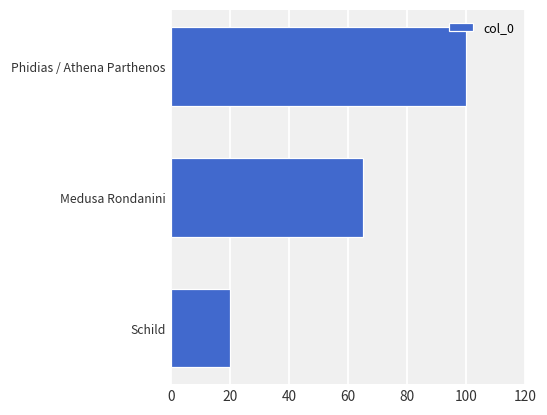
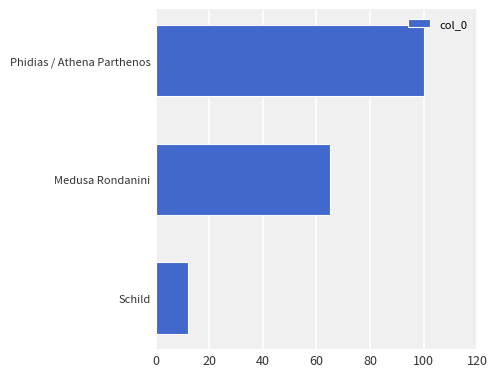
Schild: 20 -> 12
